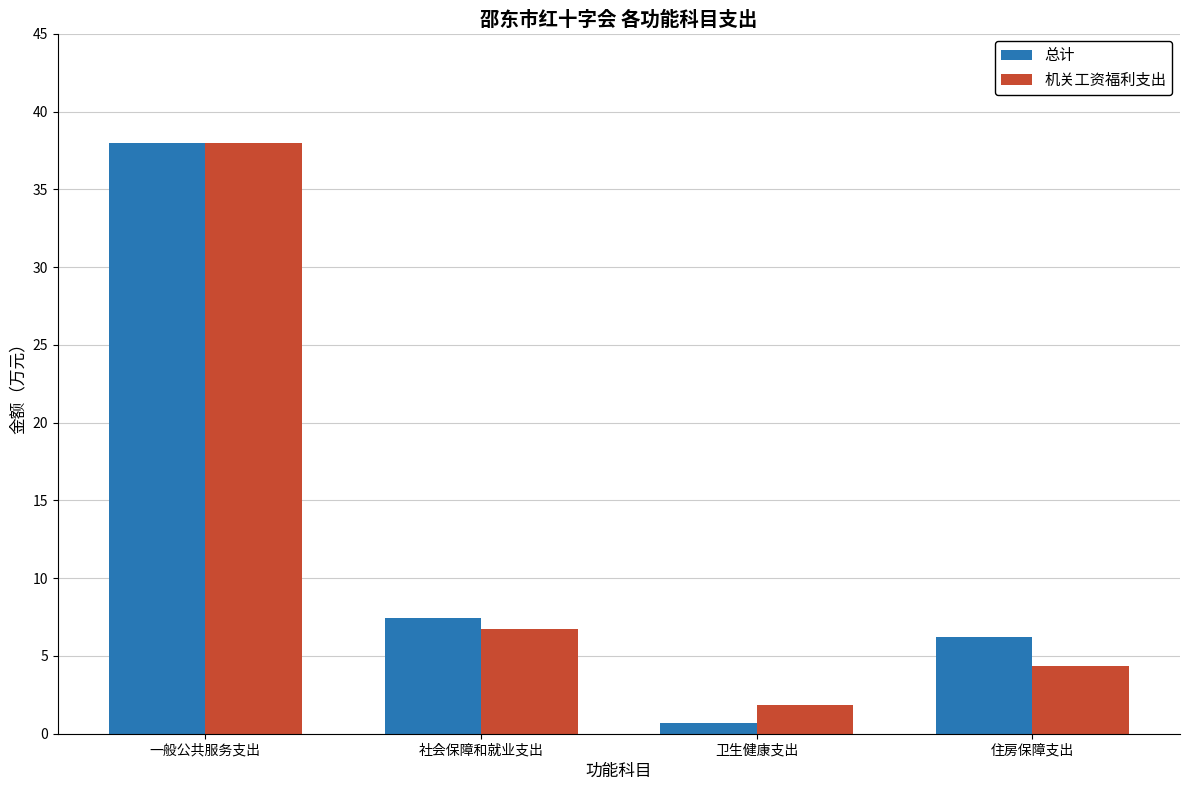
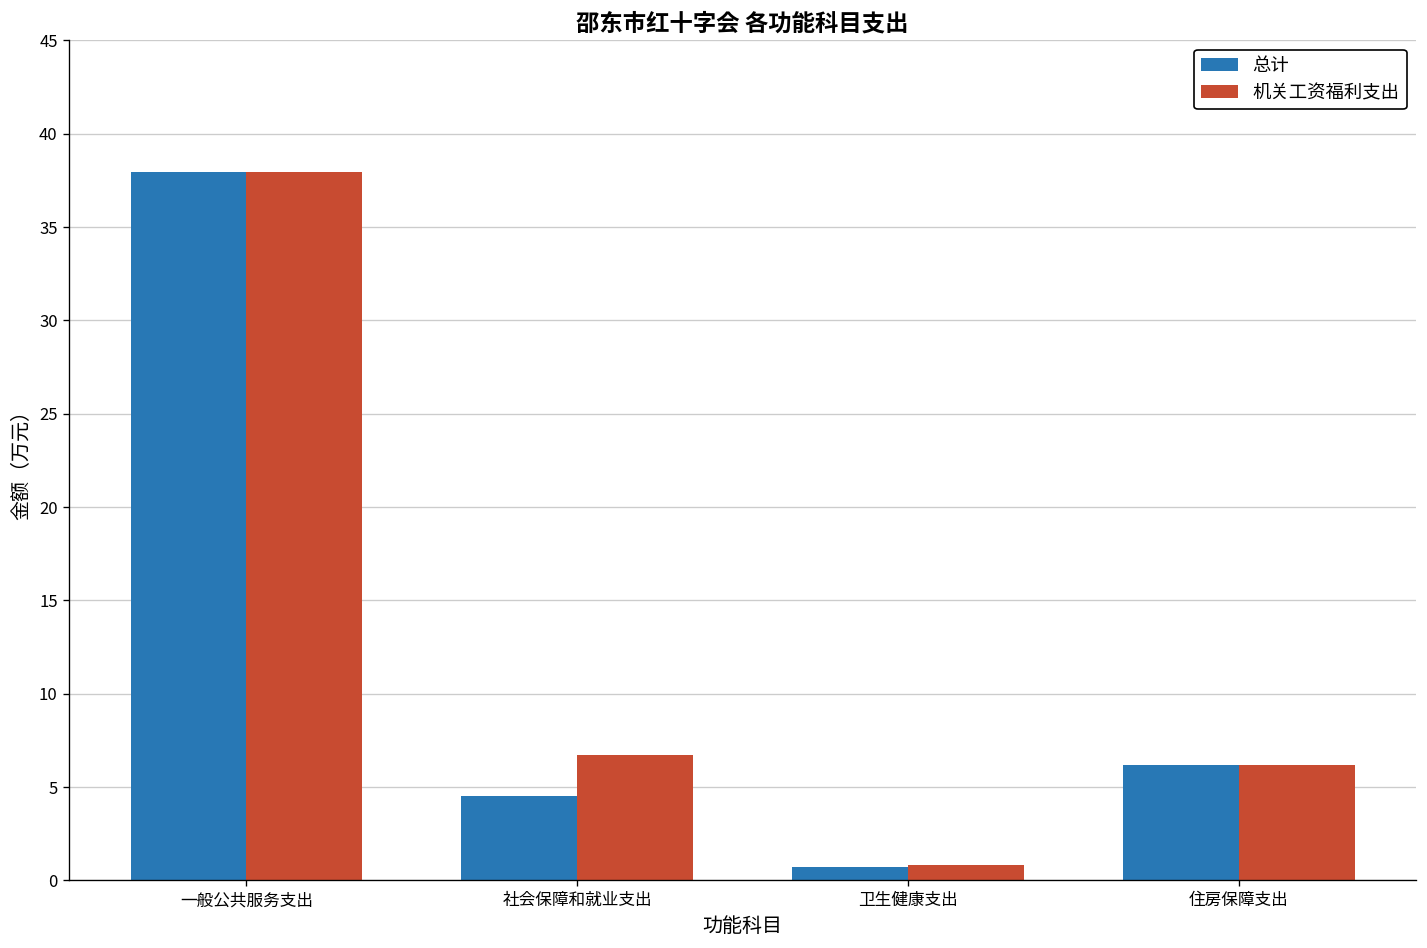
总计, 社会保障和就业支出: 7.4 -> 4.5
机关工资福利支出, 卫生健康支出: 1.9 -> 0.8
机关工资福利支出, 住房保障支出: 4.3 -> 6.2
